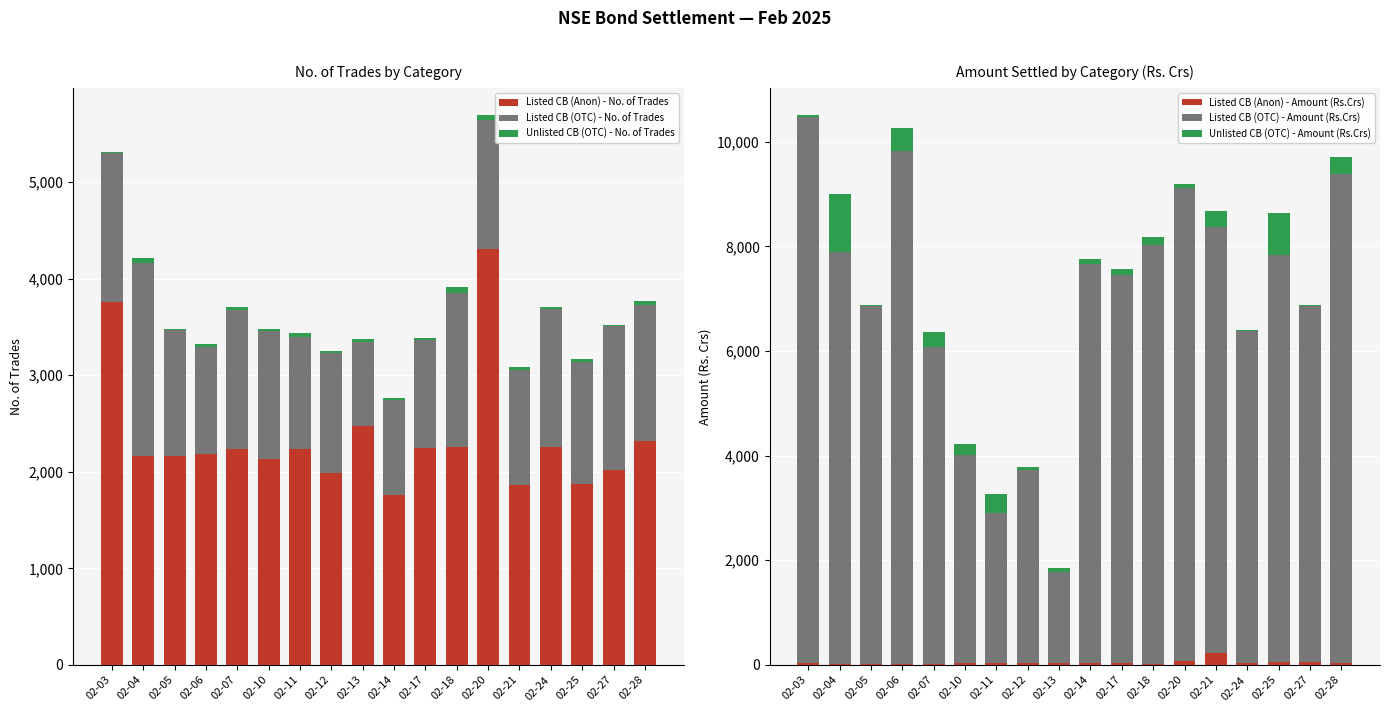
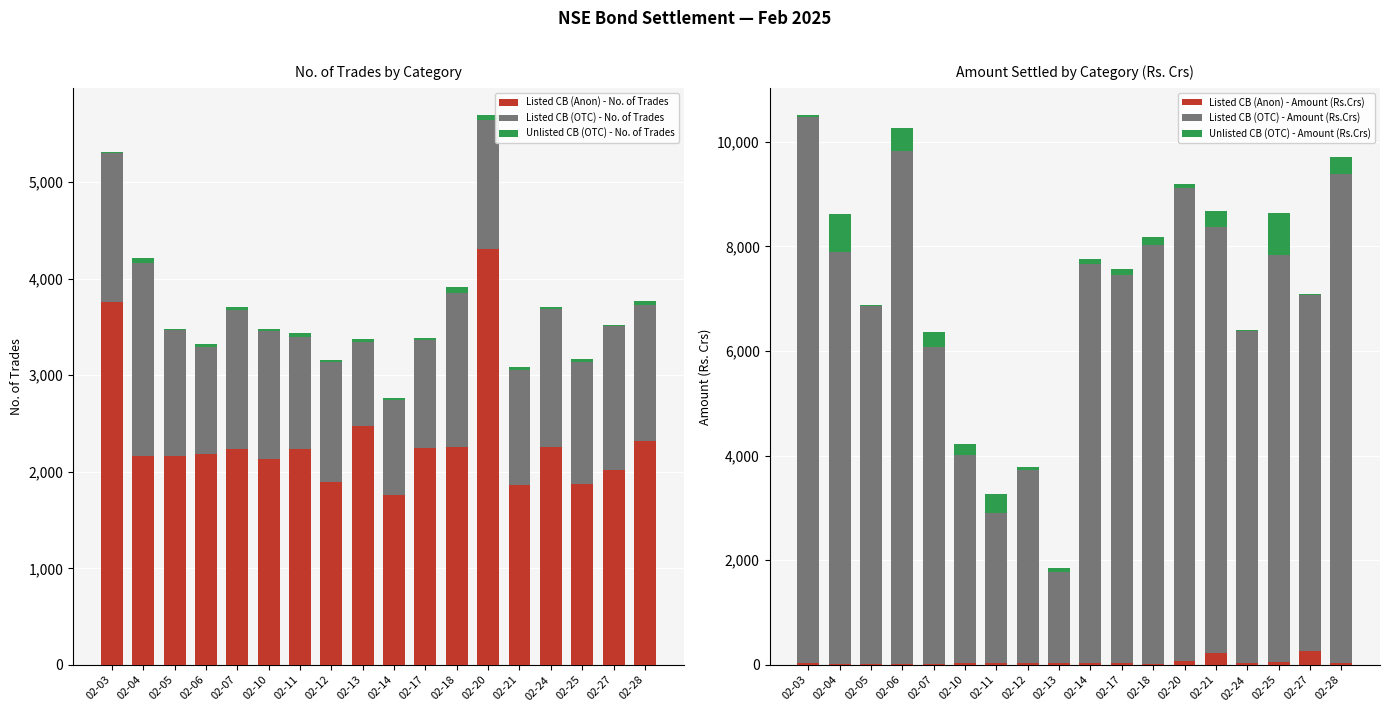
No. of Trades by Category, Listed CB (Anon) - No. of Trades, 02-12: 2,000 -> 1,900
Amount Settled by Category (Rs. Crs), Unlisted CB (OTC) - Amount (Rs.Crs), 02-04: 1,100 -> 700
Amount Settled by Category (Rs. Crs), Listed CB (Anon) - Amount (Rs.Crs), 02-27: 100 -> 300
